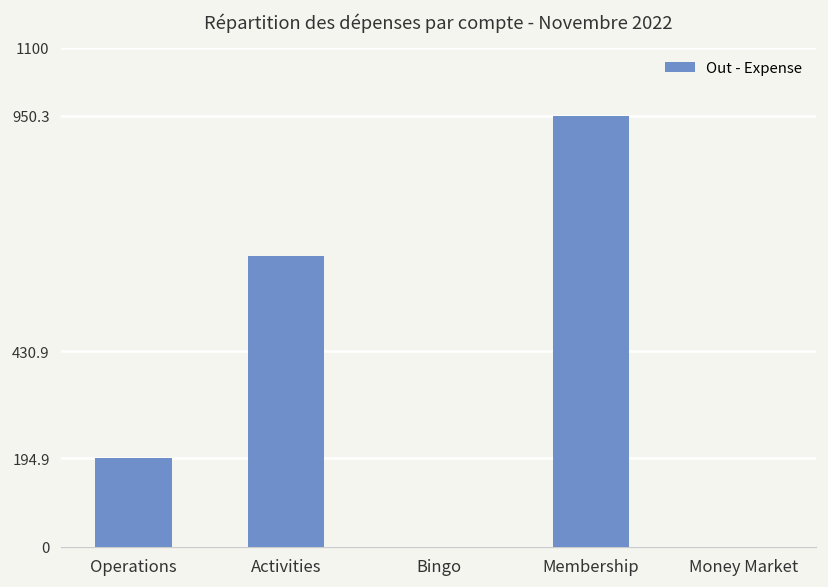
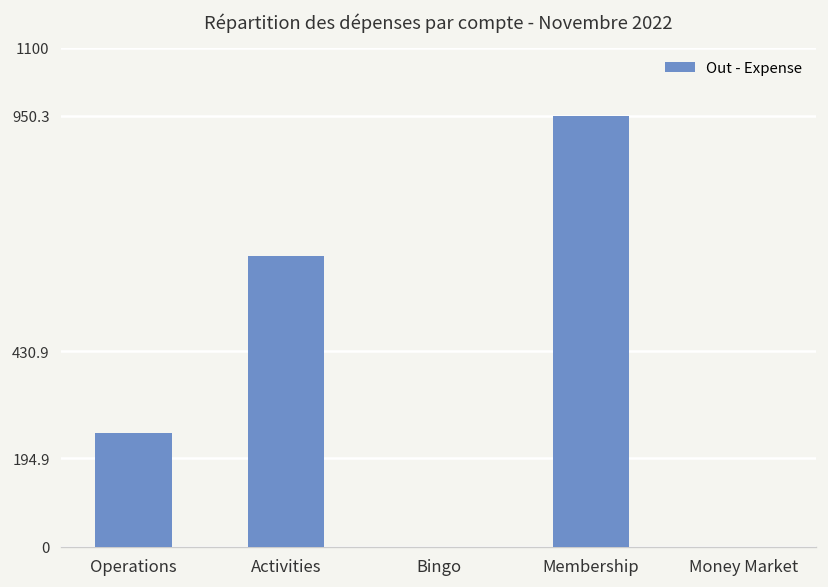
Operations: 190 -> 250
